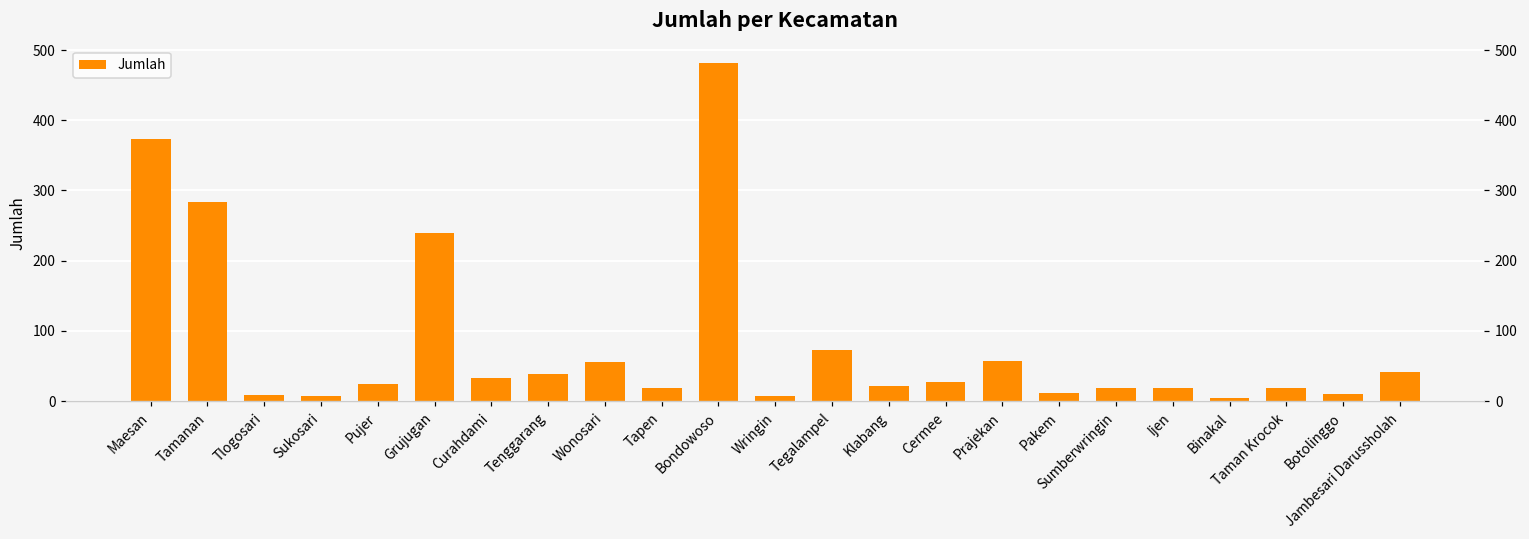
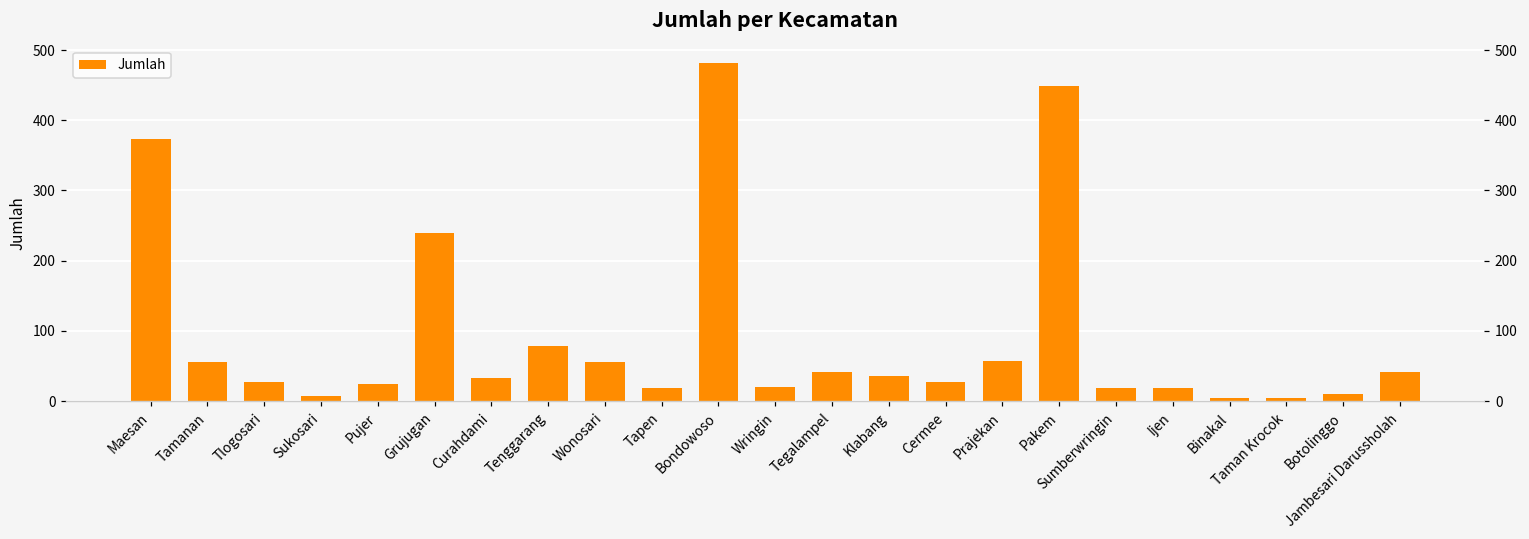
Tamanan: 280 -> 60
Tlogosari: 10 -> 30
Tenggarang: 40 -> 80
Wringin: 10 -> 20
Tegalampel: 70 -> 40
Klabang: 20 -> 40
Pakem: 10 -> 450
Taman Krocok: 20 -> 0
